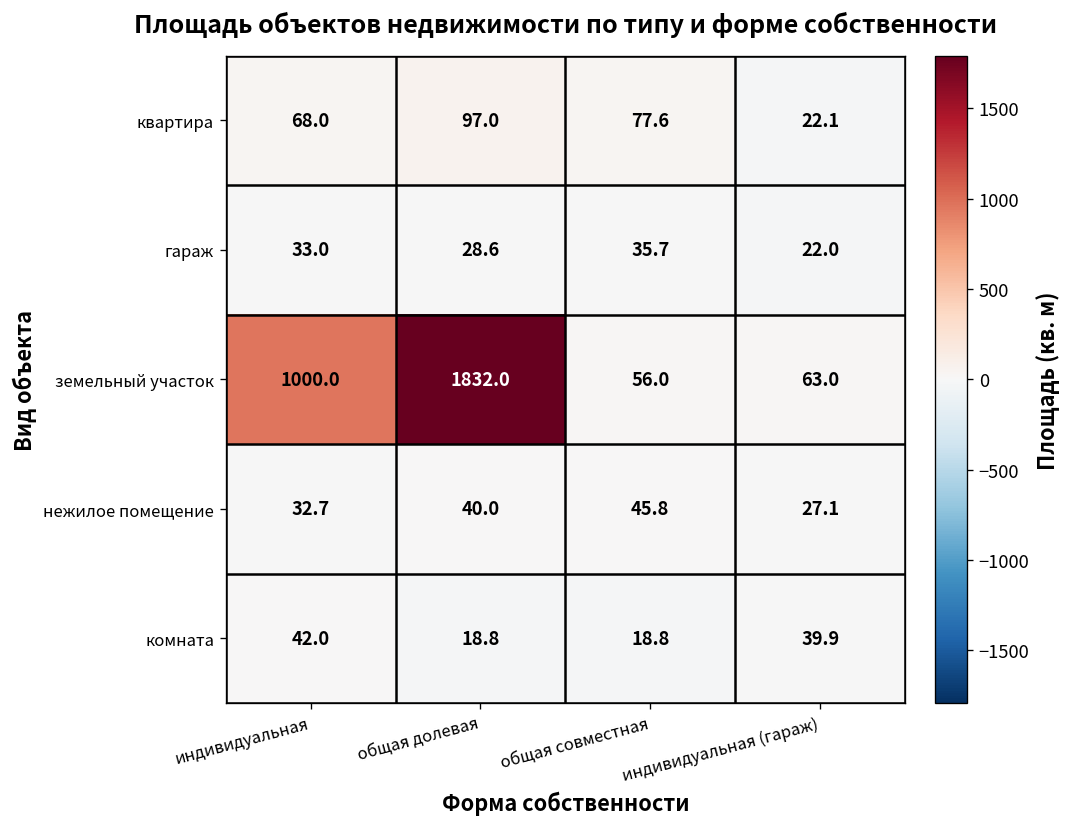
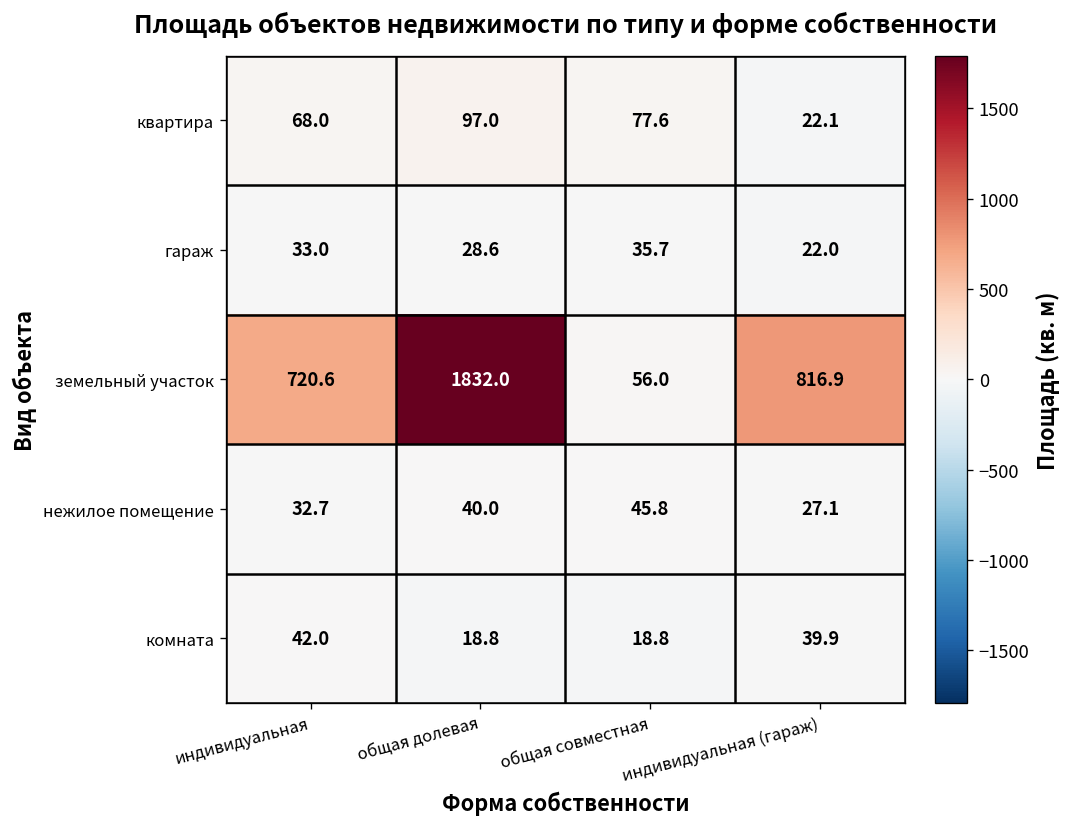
земельный участок, индивидуальная: 1000.0 -> 720.6
земельный участок, индивидуальная (гараж): 63.0 -> 816.9
